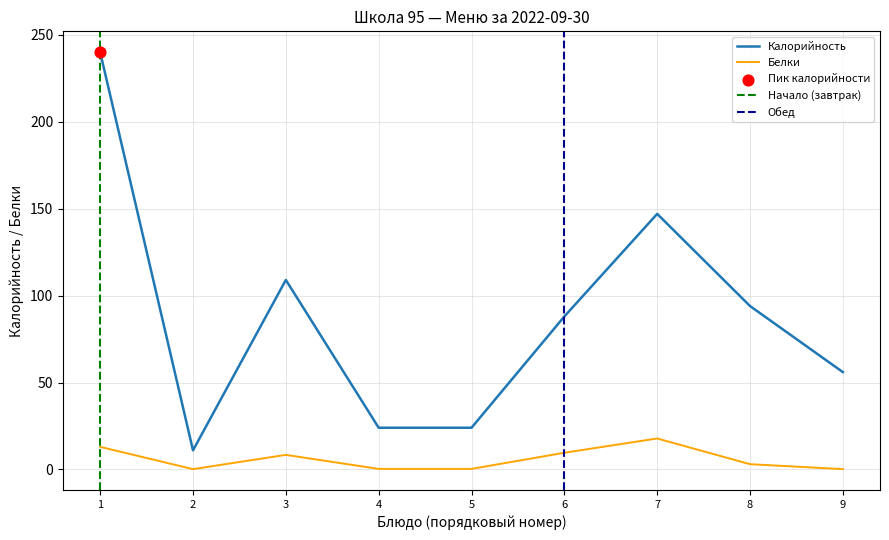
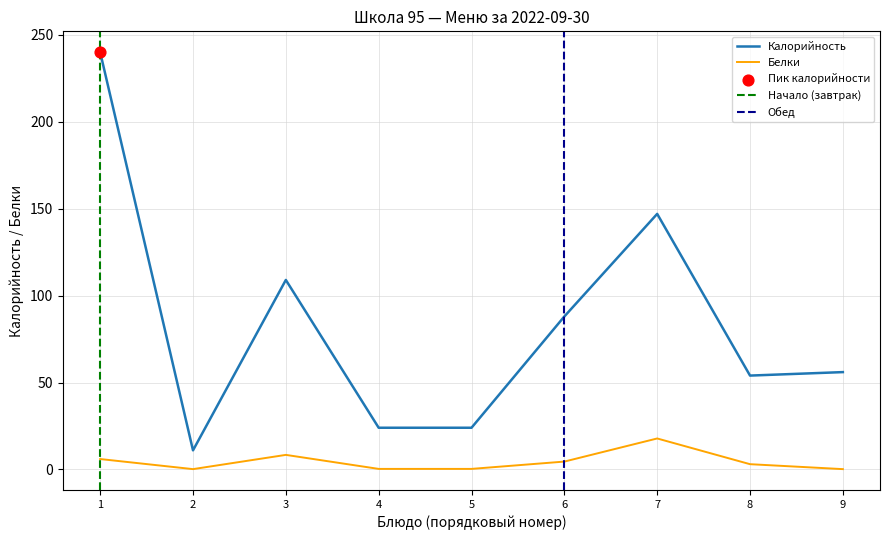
Белки, 1: 13 -> 6
Белки, 6: 10 -> 5
Калорийность, 8: 94 -> 54
